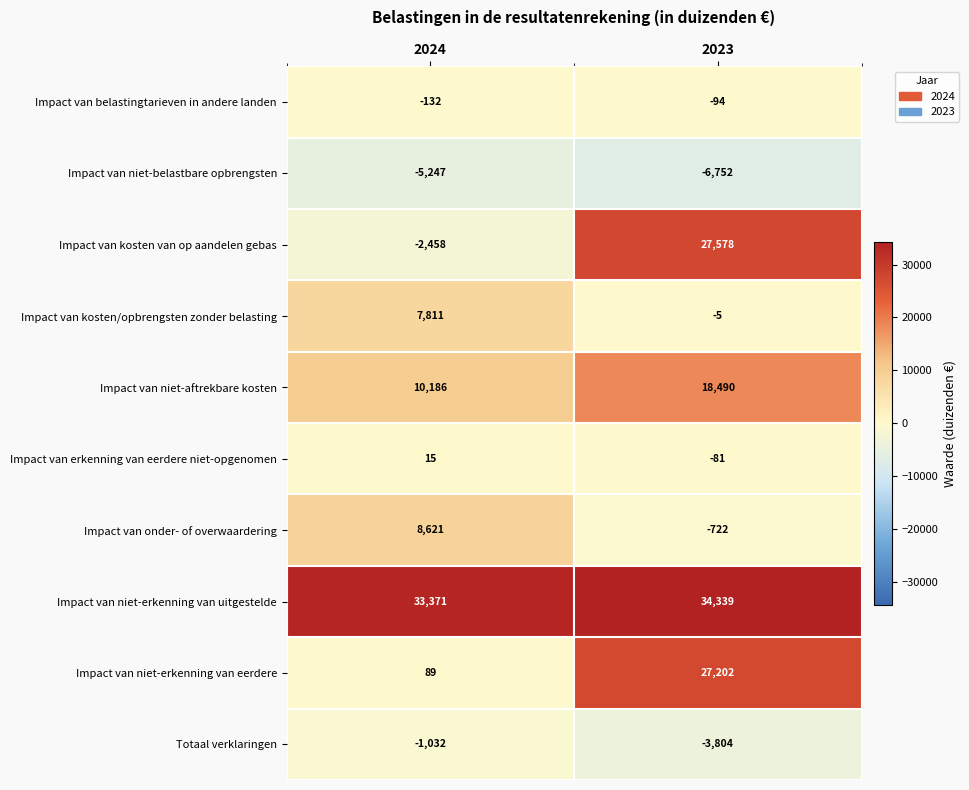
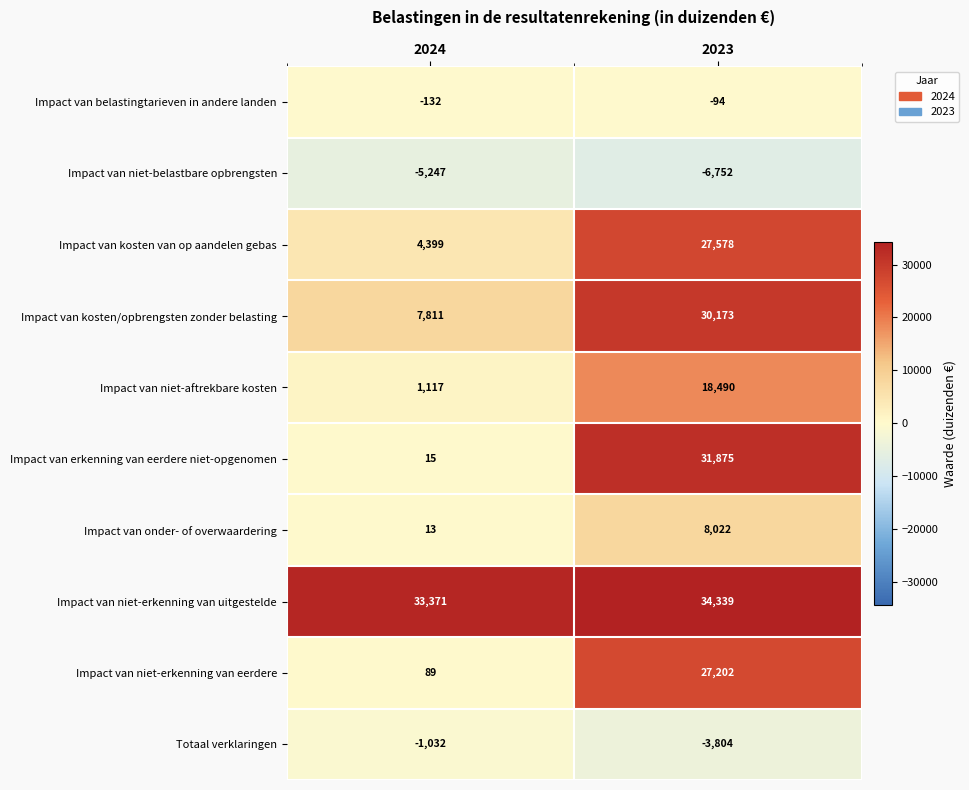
Impact van kosten van op aandelen gebas, 2024: -2,458 -> 4,399
Impact van kosten/opbrengsten zonder belasting, 2023: -5 -> 30,173
Impact van niet-aftrekbare kosten, 2024: 10,186 -> 1,117
Impact van erkenning van eerdere niet-opgenomen, 2023: -81 -> 31,875
Impact van onder- of overwaardering, 2024: 8,621 -> 13
Impact van onder- of overwaardering, 2023: -722 -> 8,022
